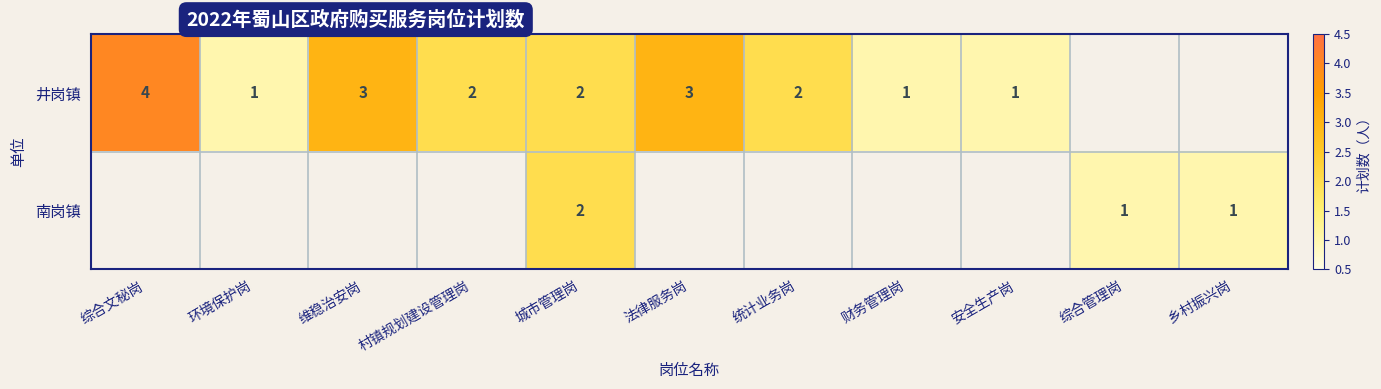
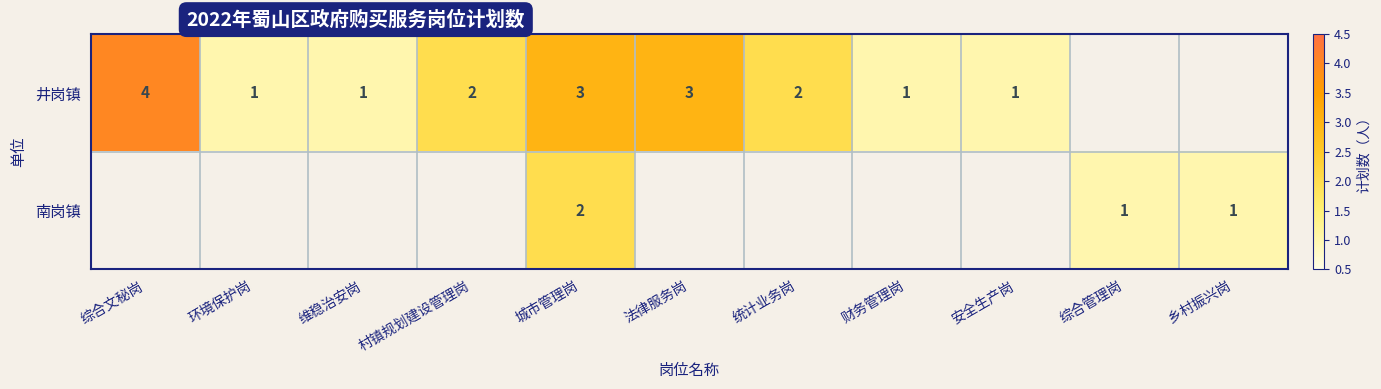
井岗镇, 维稳治安岗: 3 -> 1
井岗镇, 城市管理岗: 2 -> 3
